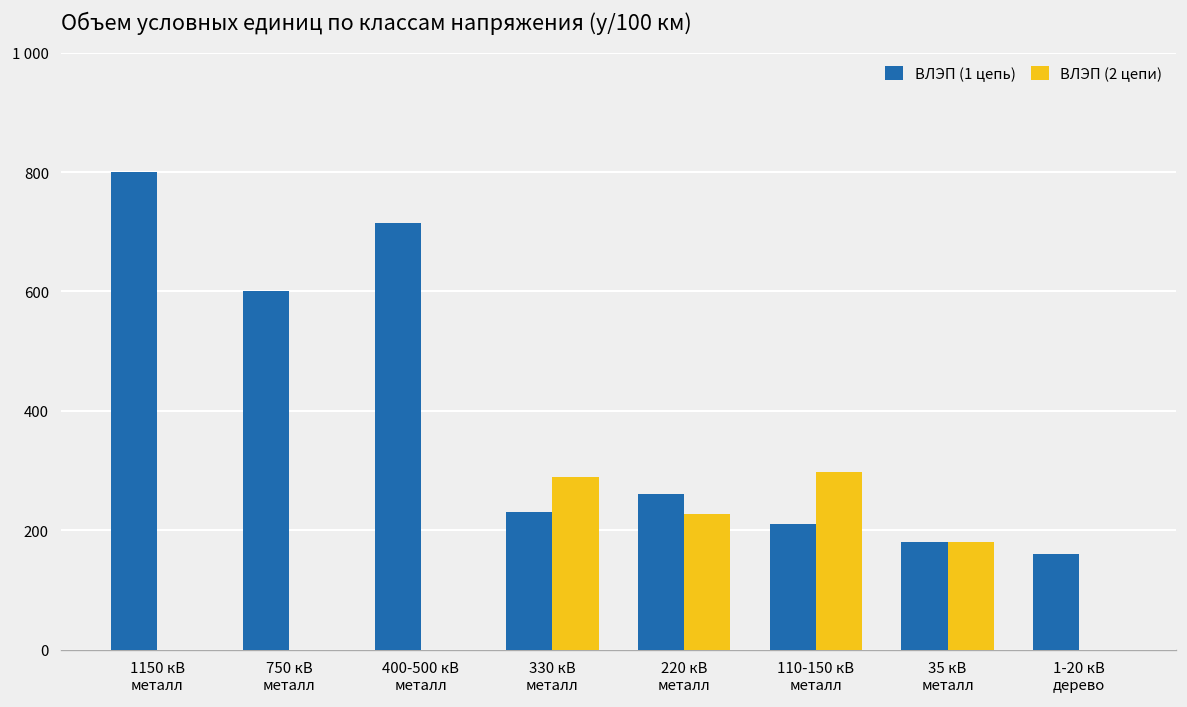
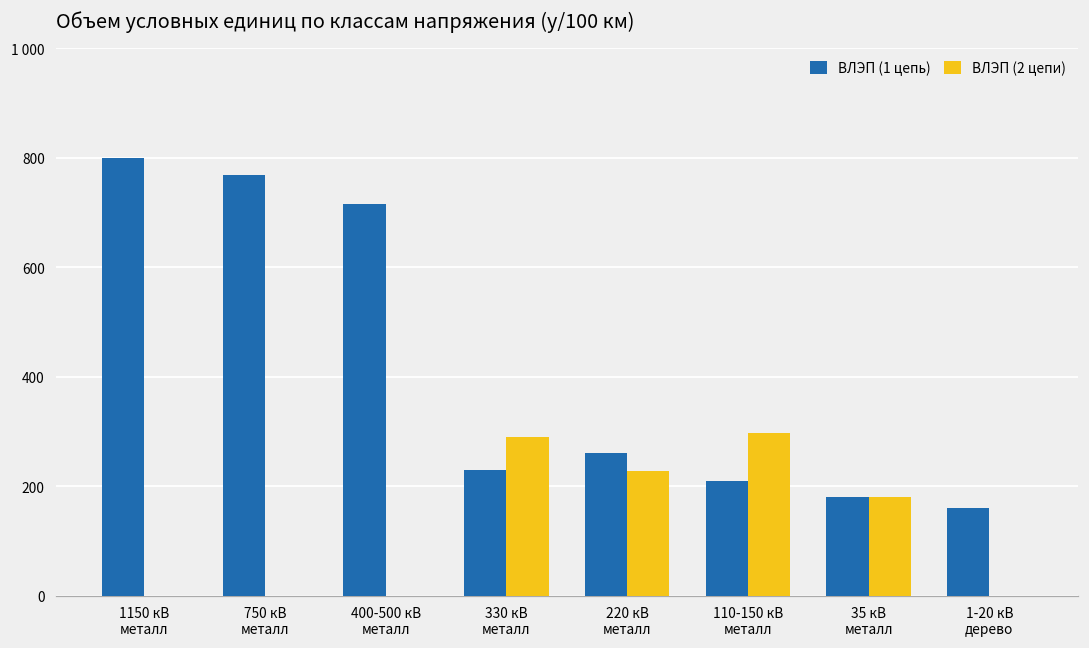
ВЛЭП (1 цепь), 750 кВ металл: 600 -> 770
